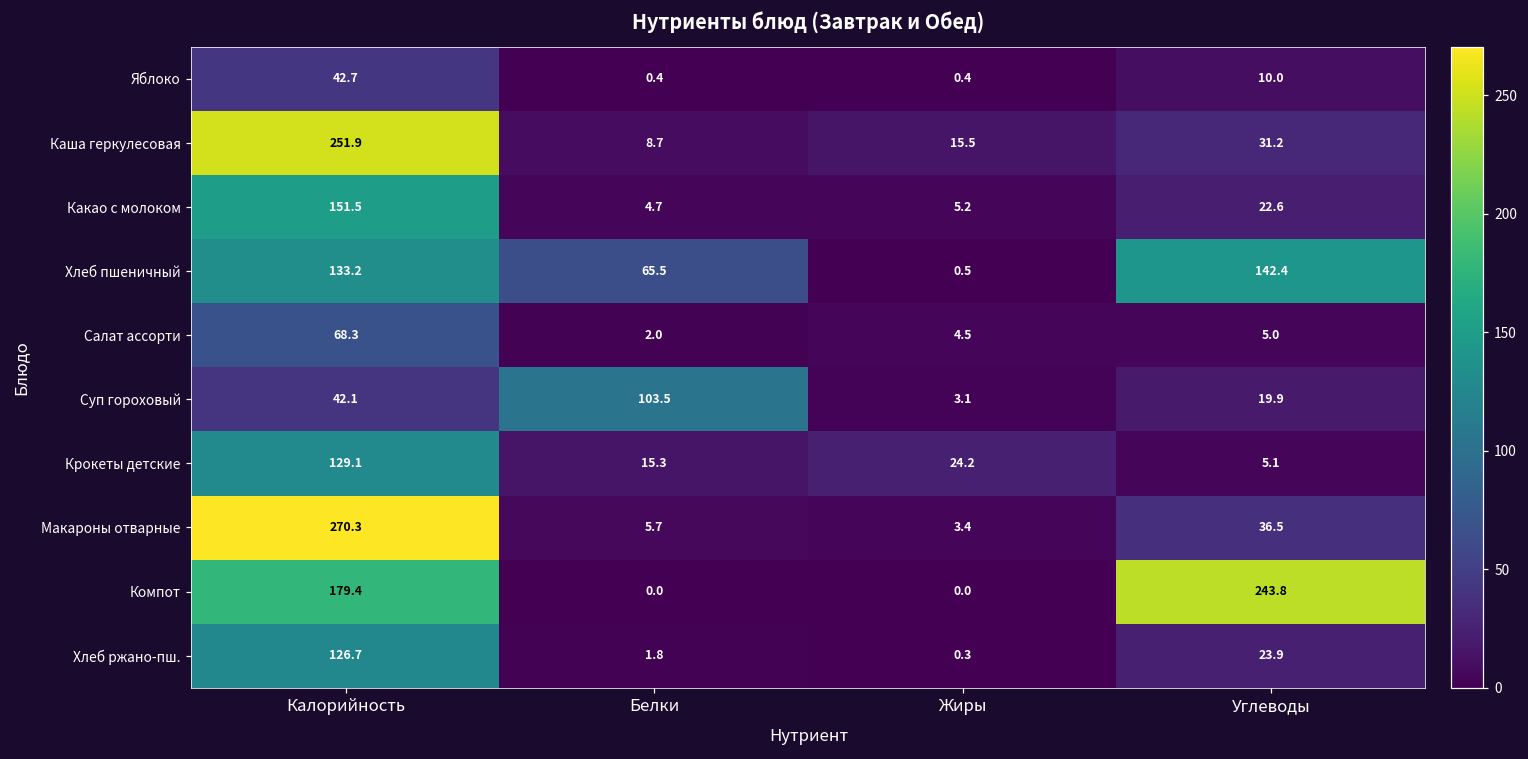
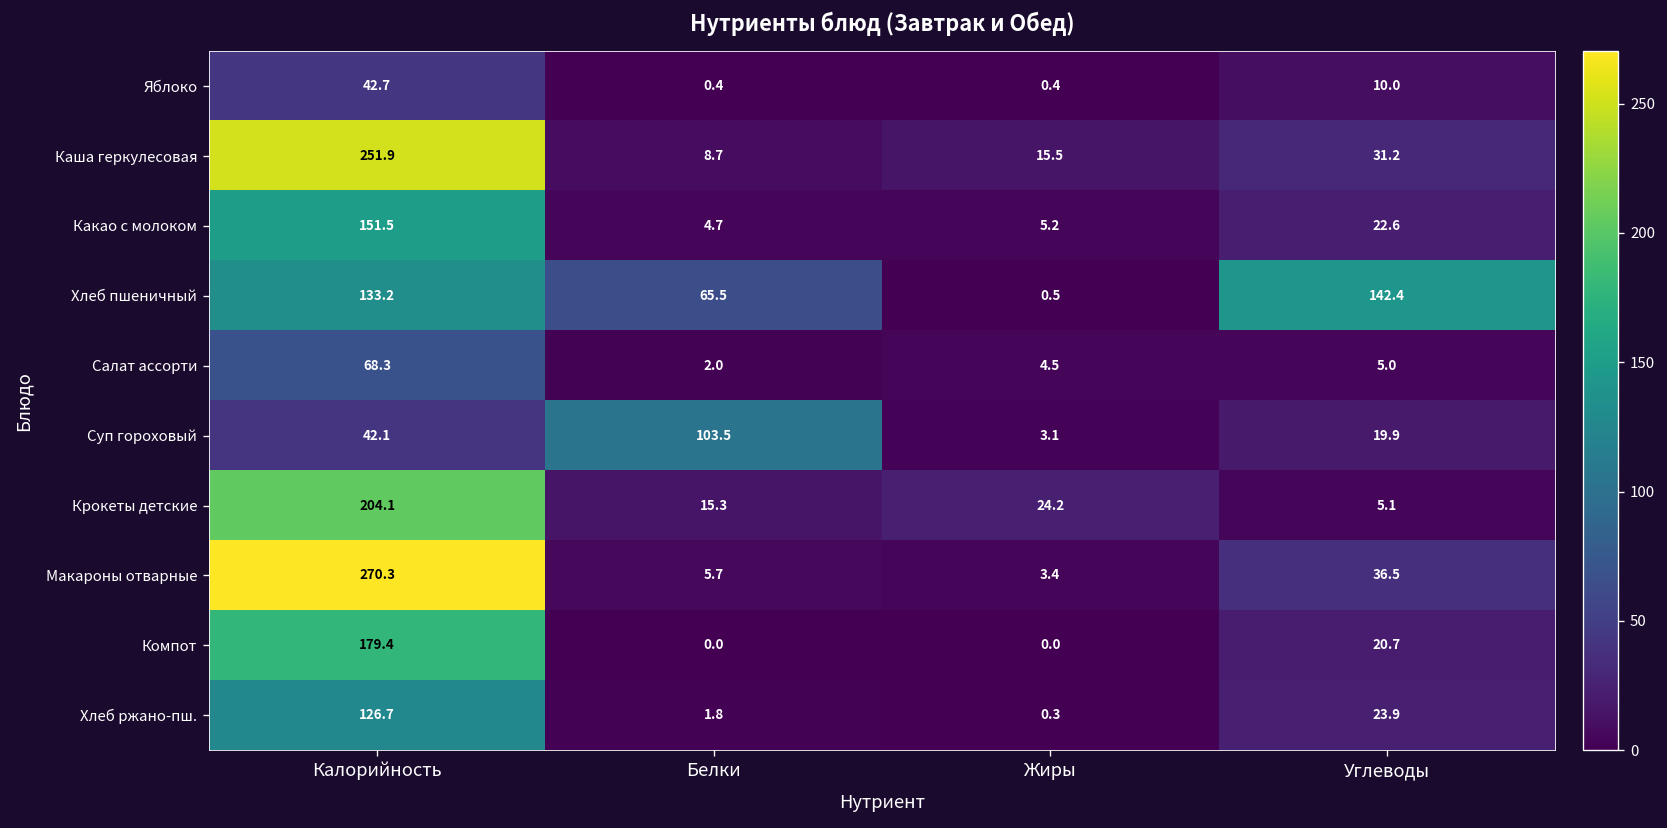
Крокеты детские, Калорийность: 129.1 -> 204.1
Компот, Углеводы: 243.8 -> 20.7
